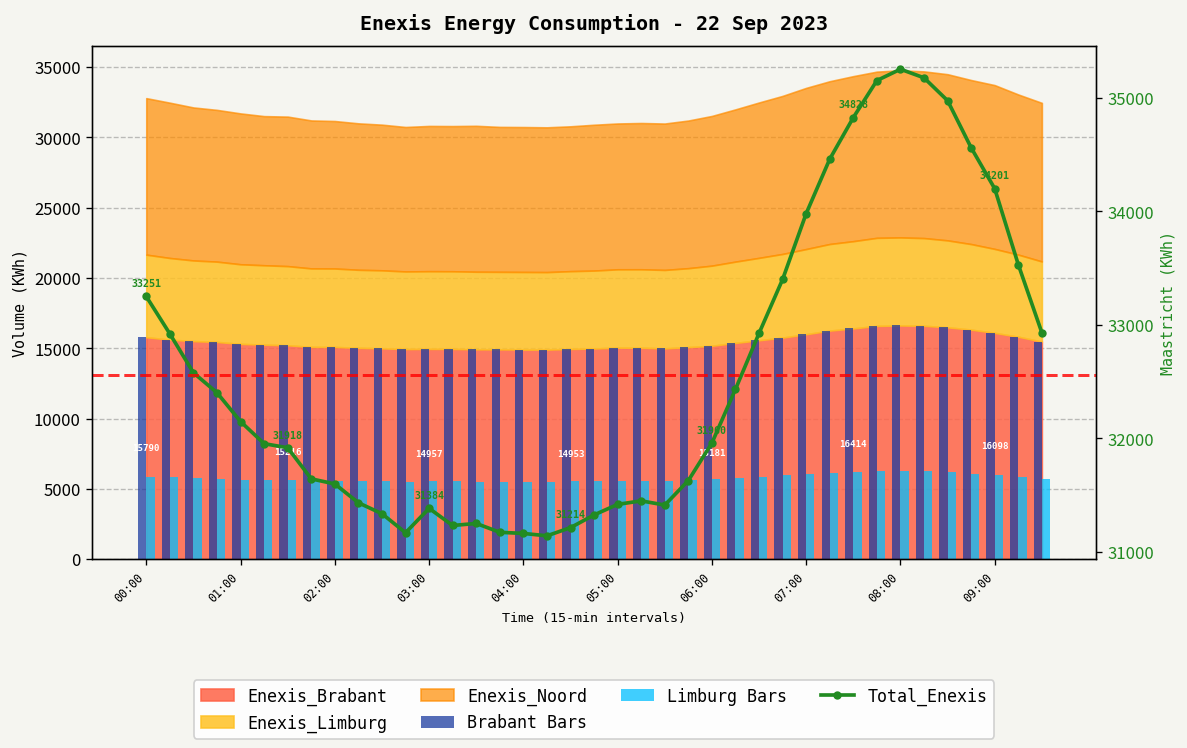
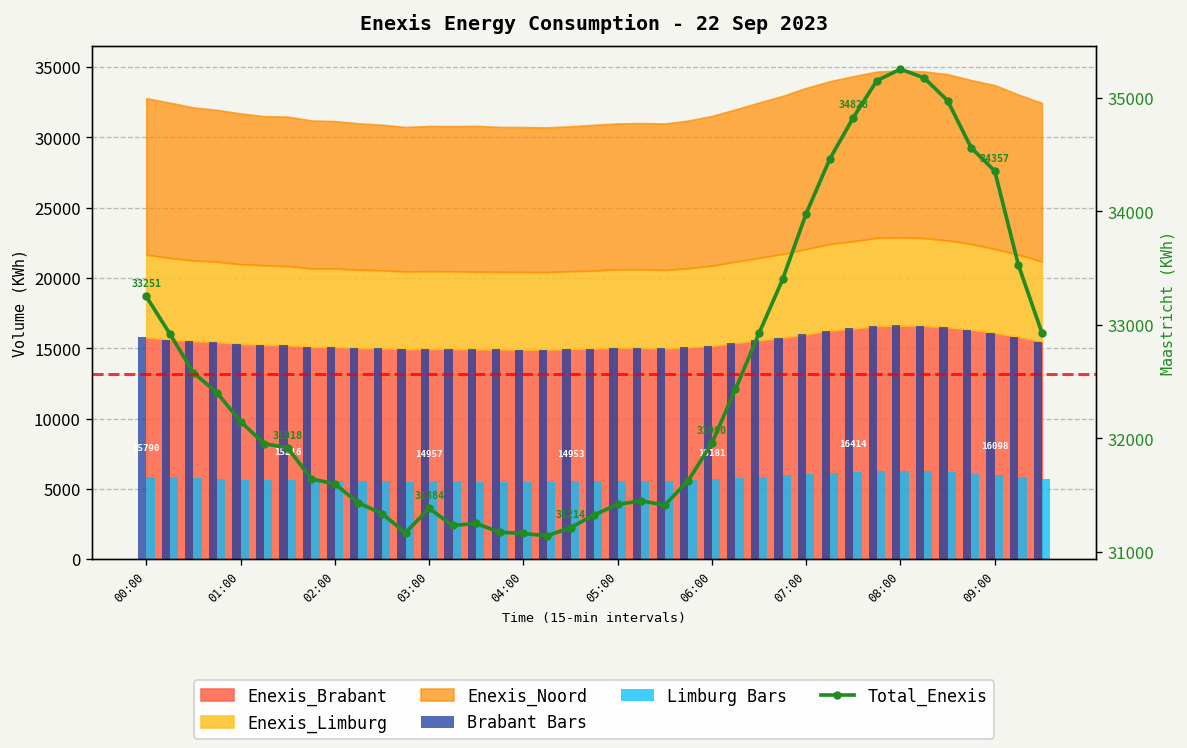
Total_Enexis, 09:00: 34201 -> 34357
